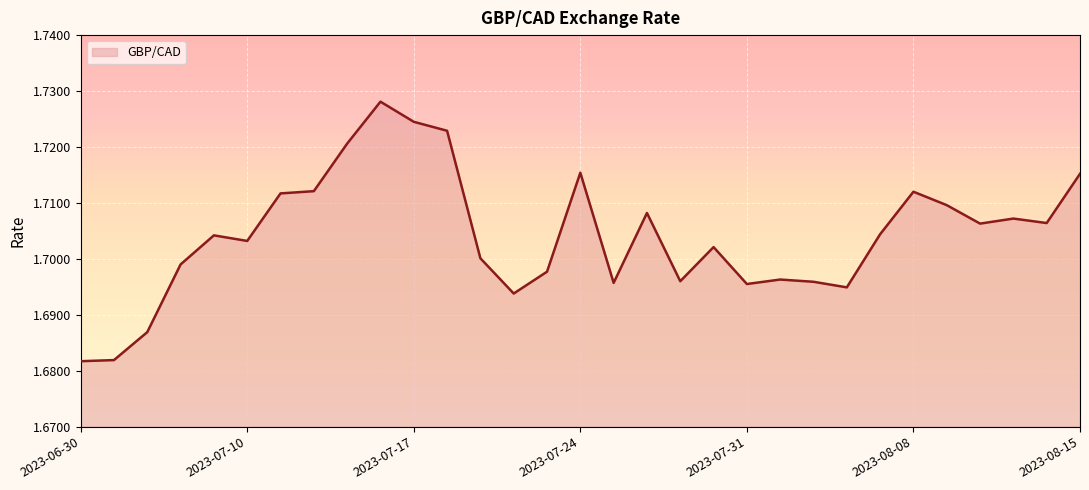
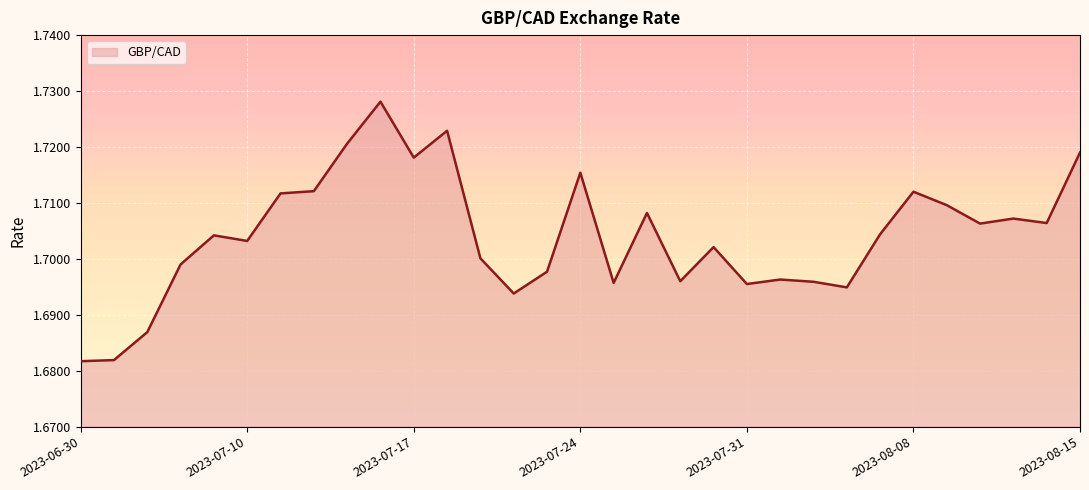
2023-07-17: 1.725 -> 1.718
2023-08-15: 1.715 -> 1.719
